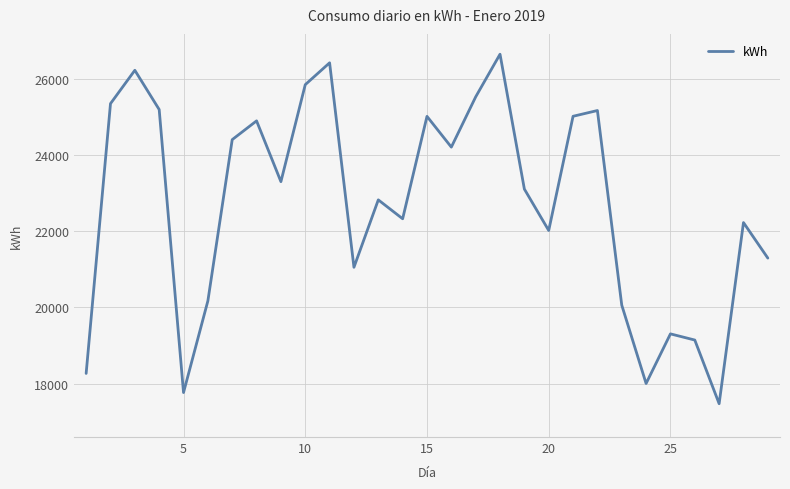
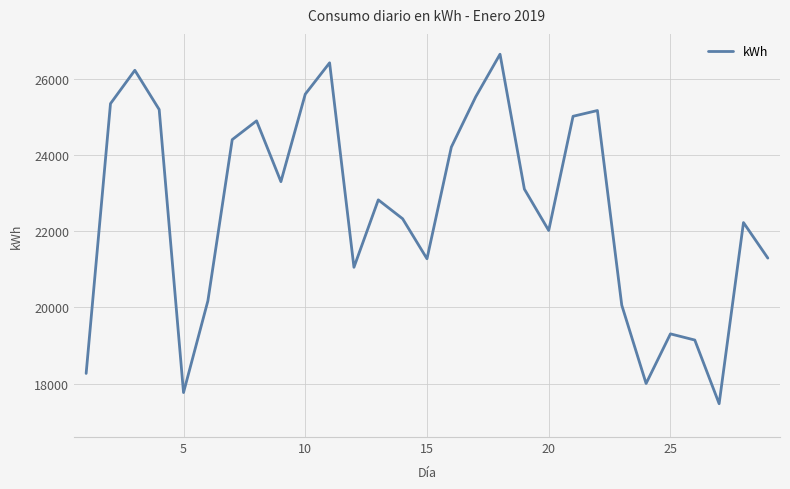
10: 25800 -> 25600
15: 25000 -> 21300
